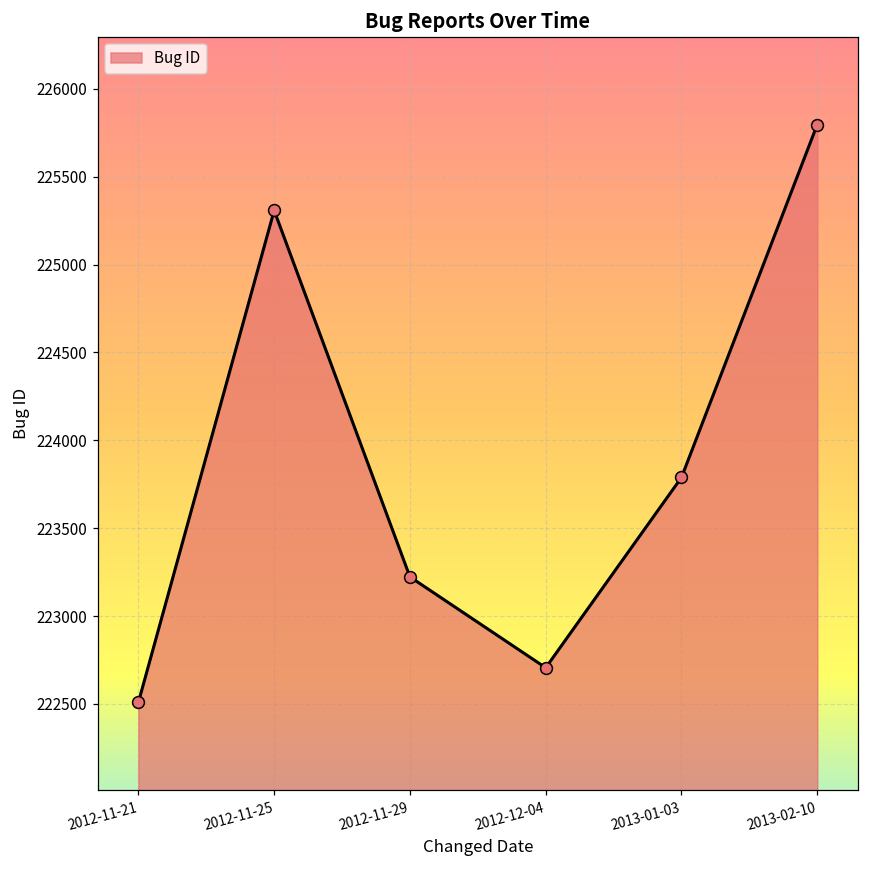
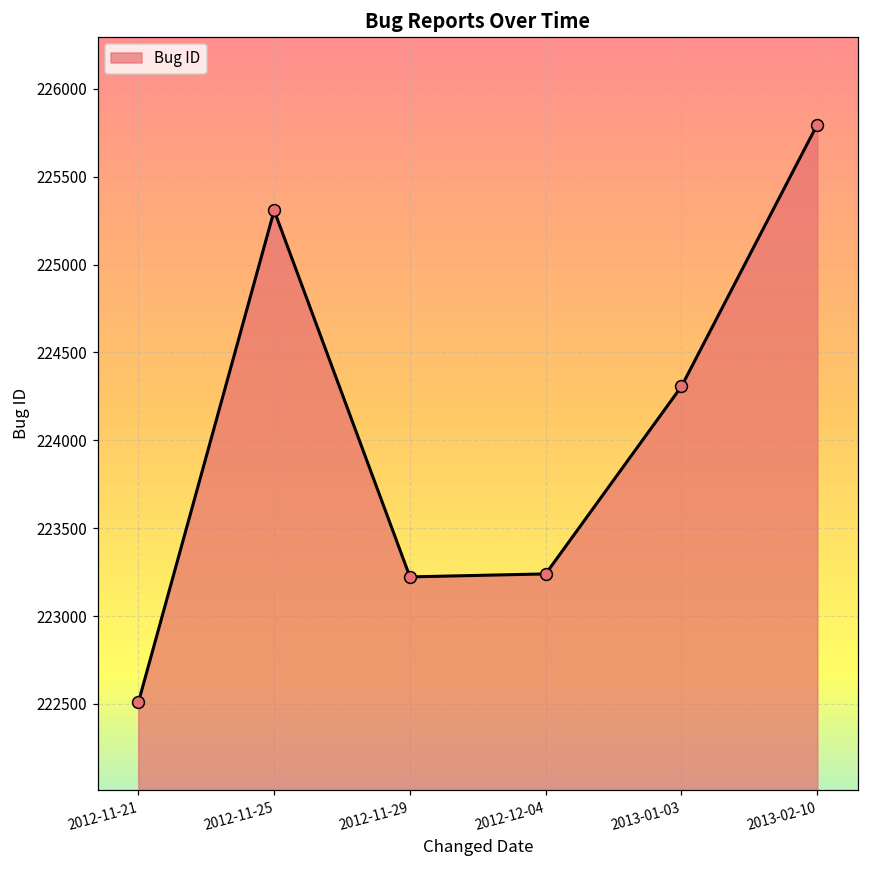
2012-12-04: 222710 -> 223240
2013-01-03: 223790 -> 224310
